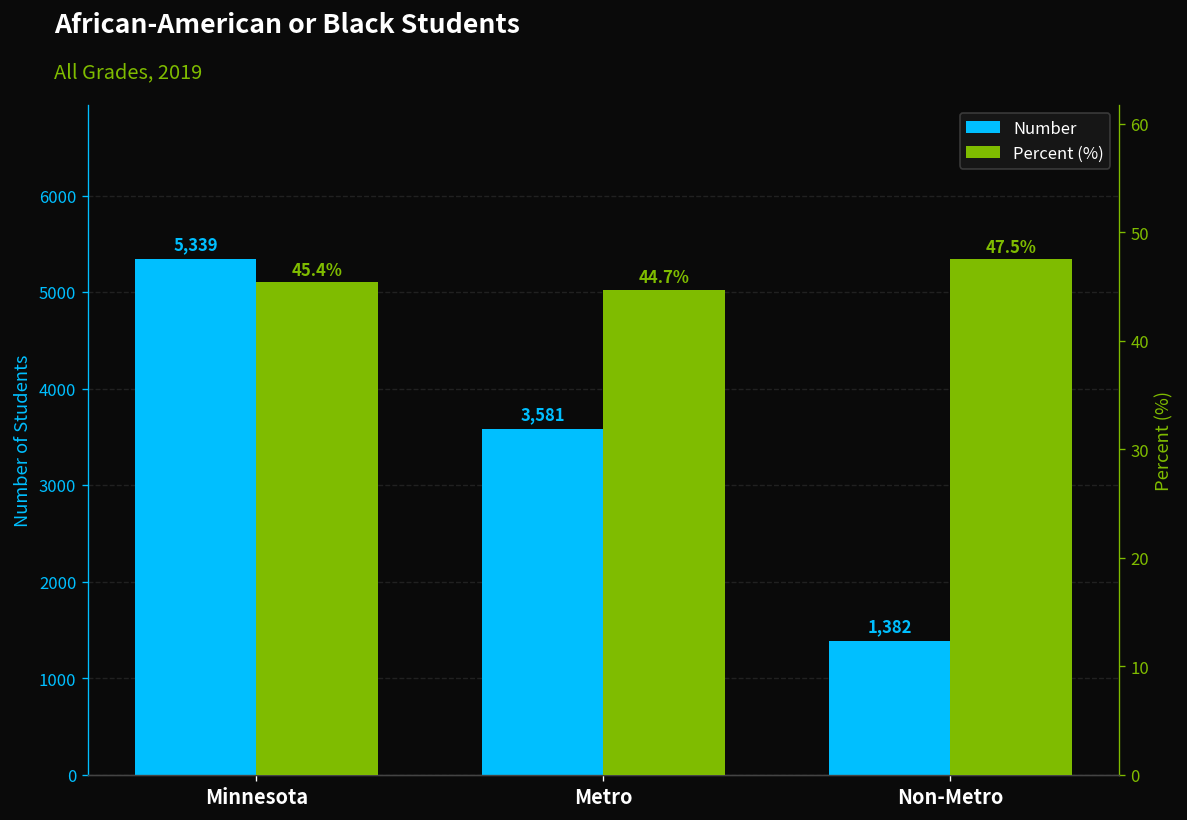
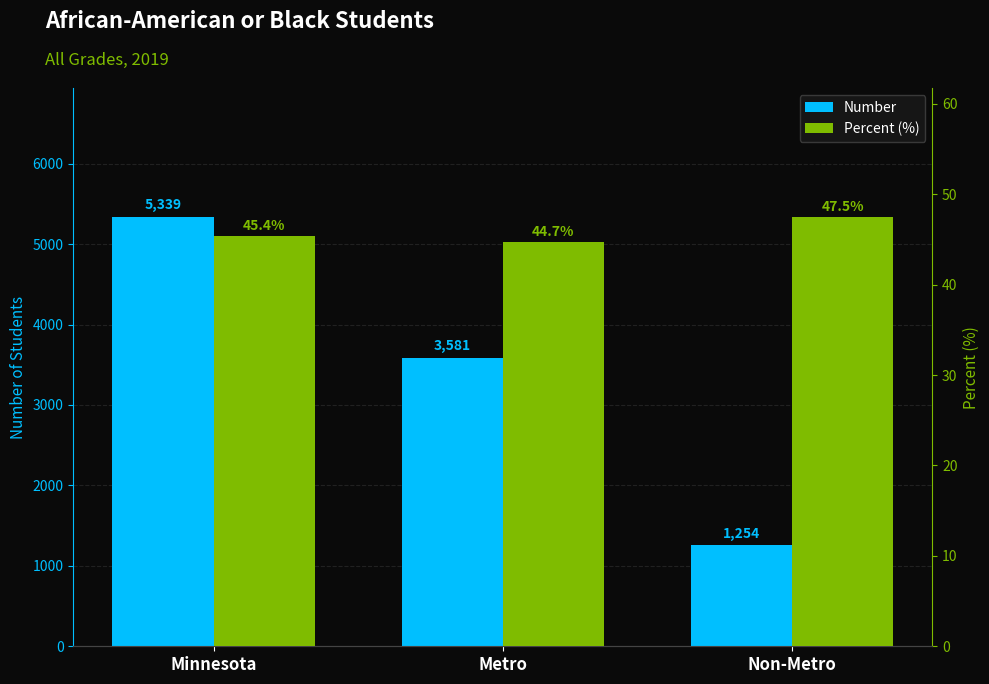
Number, Non-Metro: 1,382 -> 1,254
